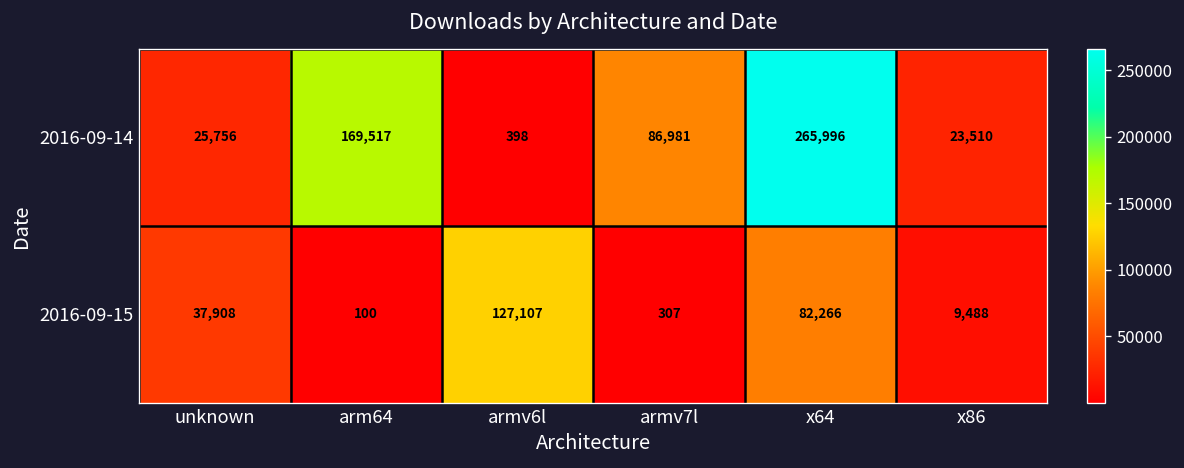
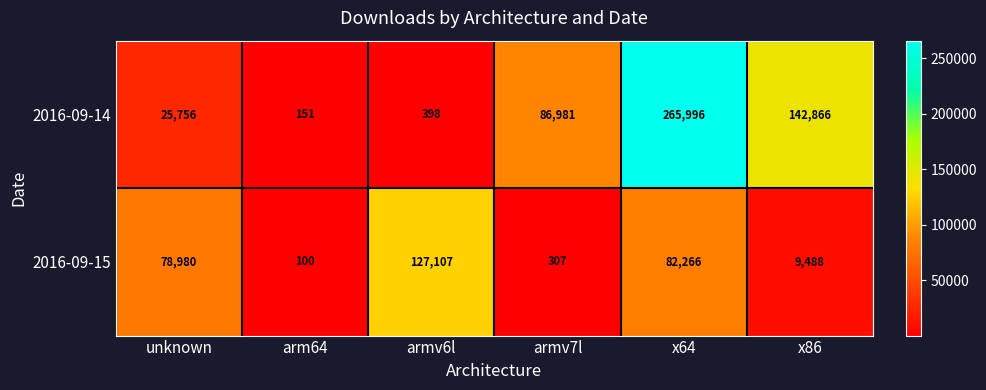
2016-09-14, arm64: 169,517 -> 151
2016-09-14, x86: 23,510 -> 142,866
2016-09-15, unknown: 37,908 -> 78,980
